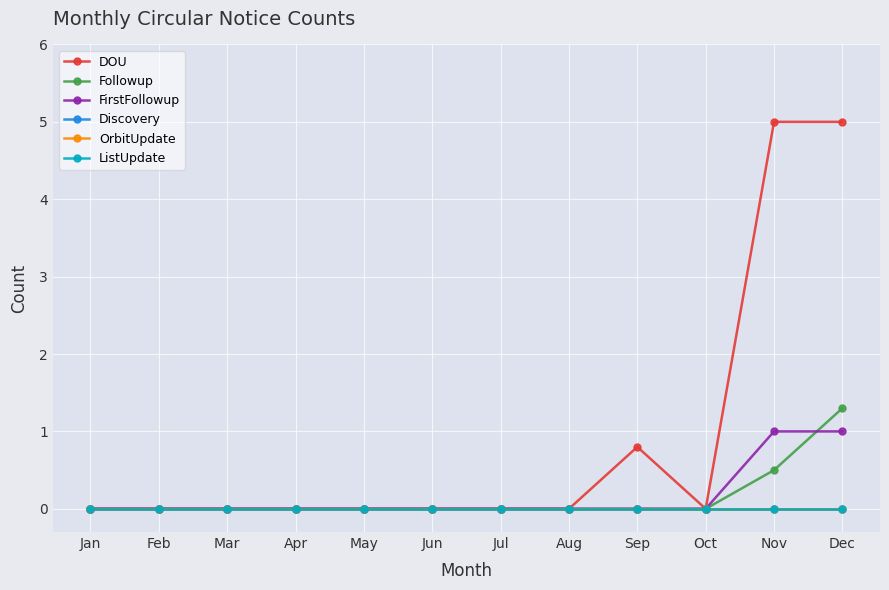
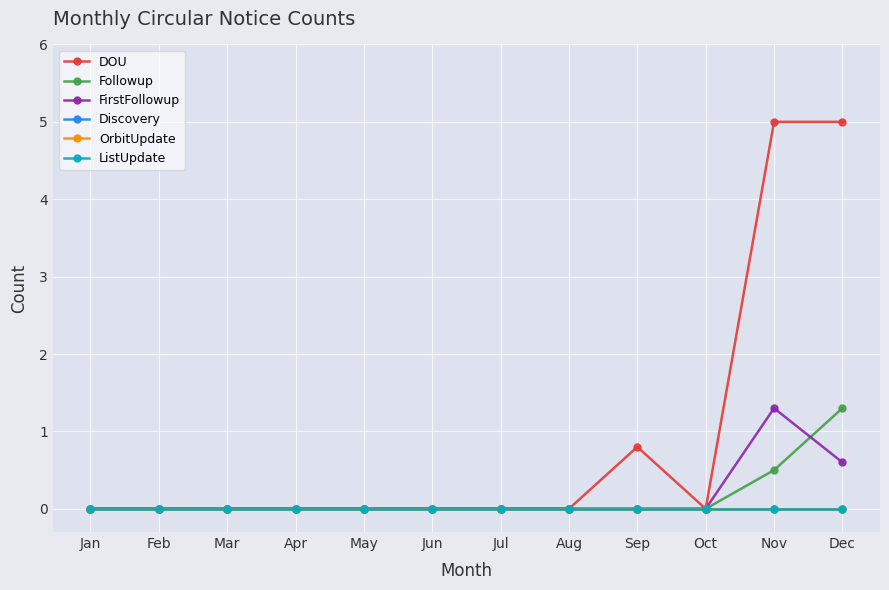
FirstFollowup, Nov: 1.0 -> 1.3
FirstFollowup, Dec: 1.0 -> 0.6
